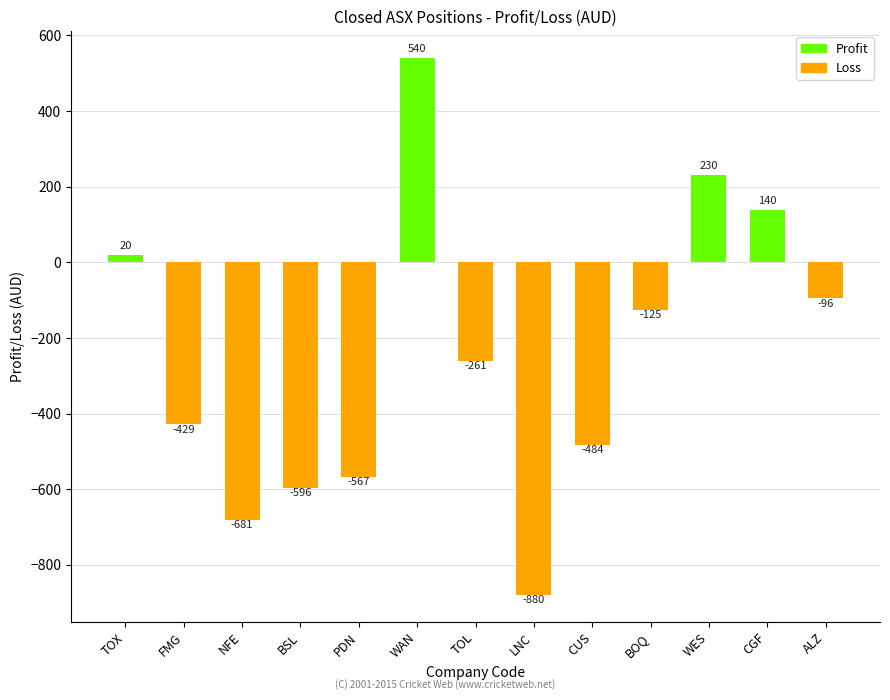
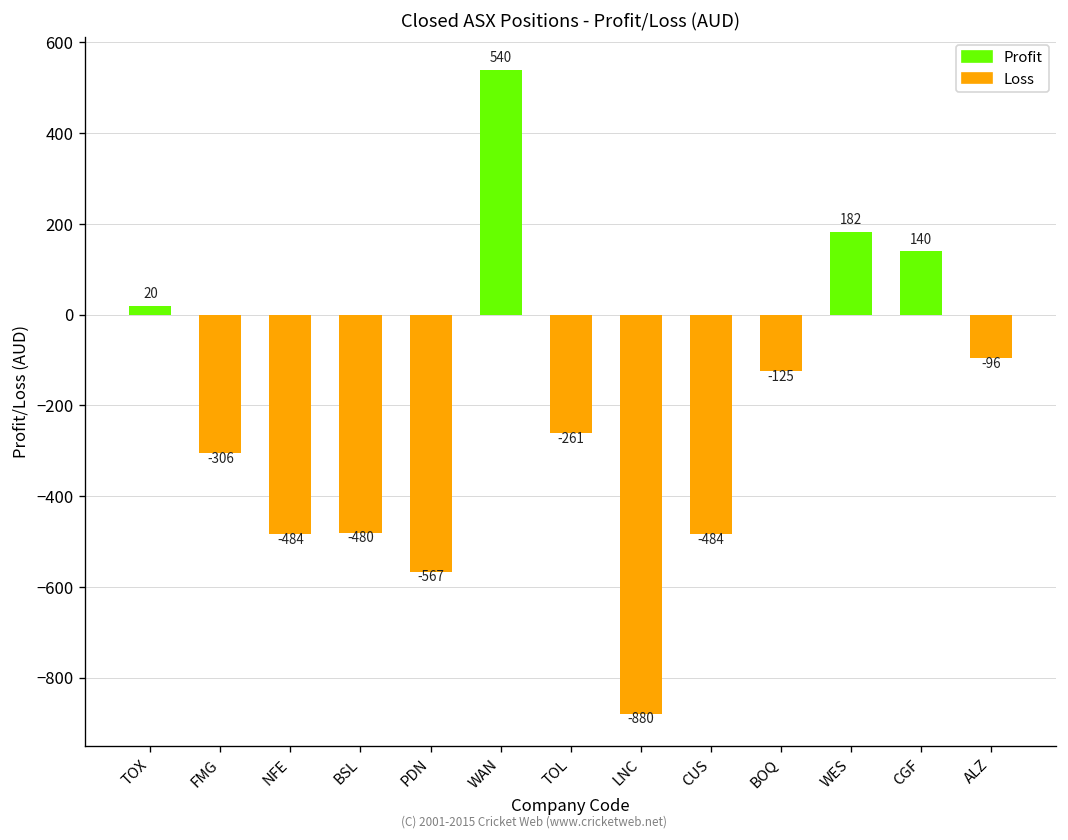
FMG: -429 -> -306
NFE: -681 -> -484
BSL: -596 -> -480
WES: 230 -> 182
